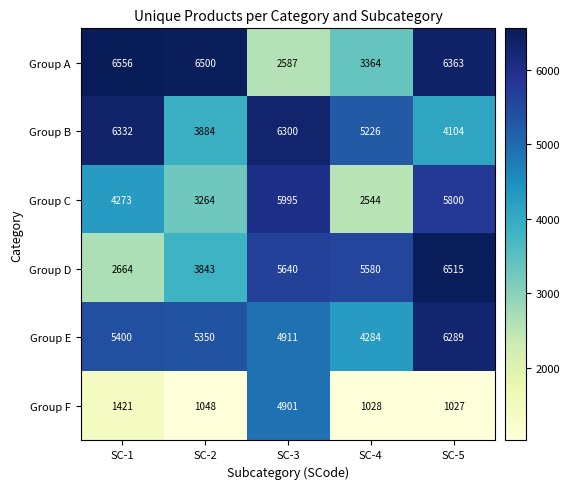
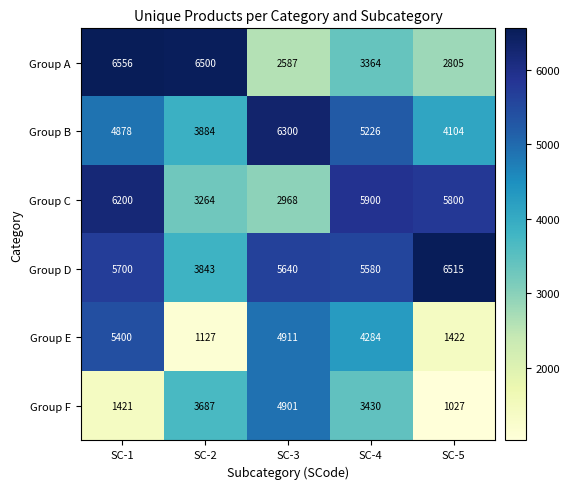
Group A, SC-5: 6363 -> 2805
Group B, SC-1: 6332 -> 4878
Group C, SC-1: 4273 -> 6200
Group C, SC-3: 5995 -> 2968
Group C, SC-4: 2544 -> 5900
Group D, SC-1: 2664 -> 5700
Group E, SC-2: 5350 -> 1127
Group E, SC-5: 6289 -> 1422
Group F, SC-2: 1048 -> 3687
Group F, SC-4: 1028 -> 3430
